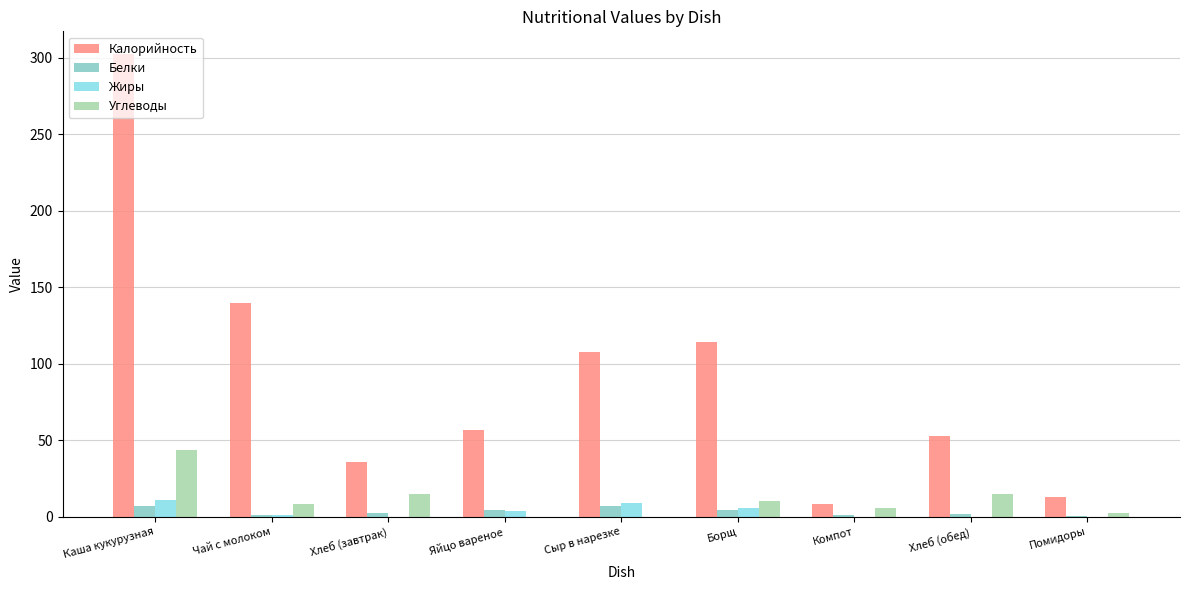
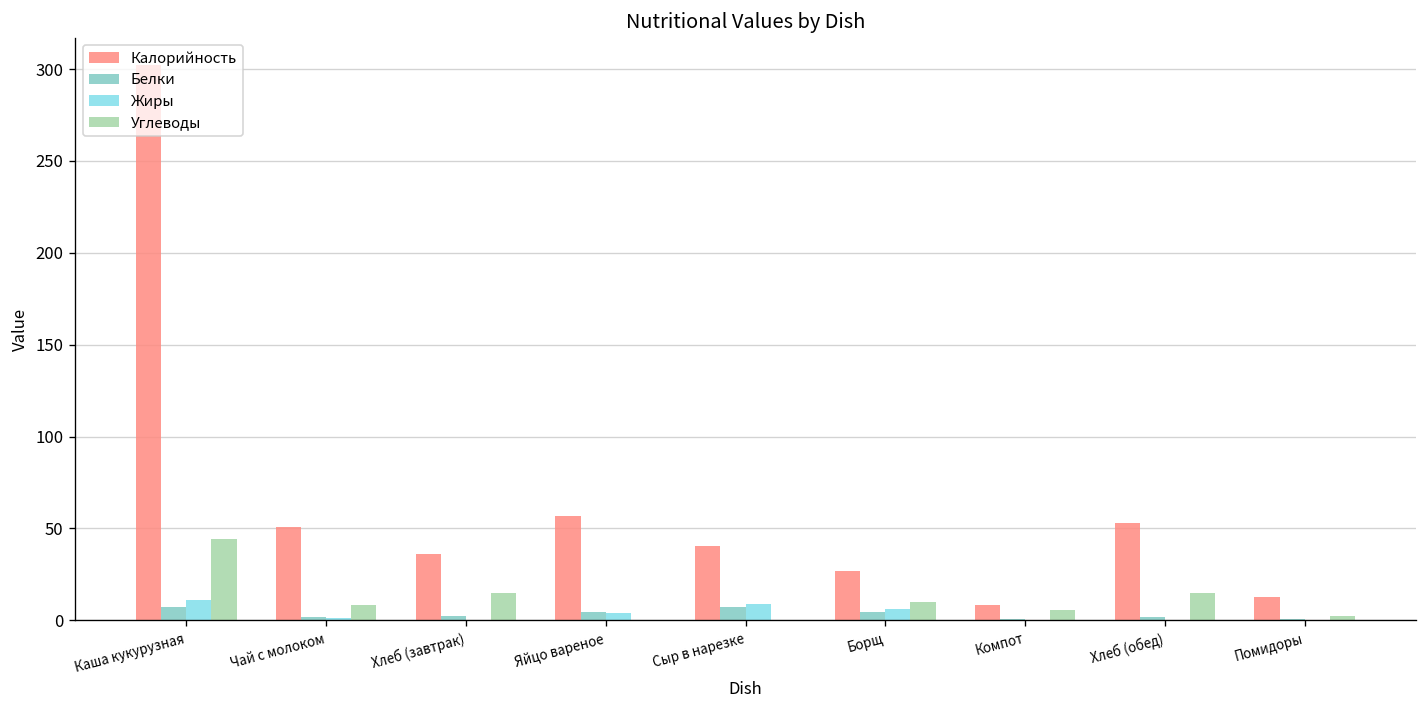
Калорийность, Чай с молоком: 140 -> 51
Калорийность, Сыр в нарезке: 108 -> 41
Калорийность, Борщ: 114 -> 27
